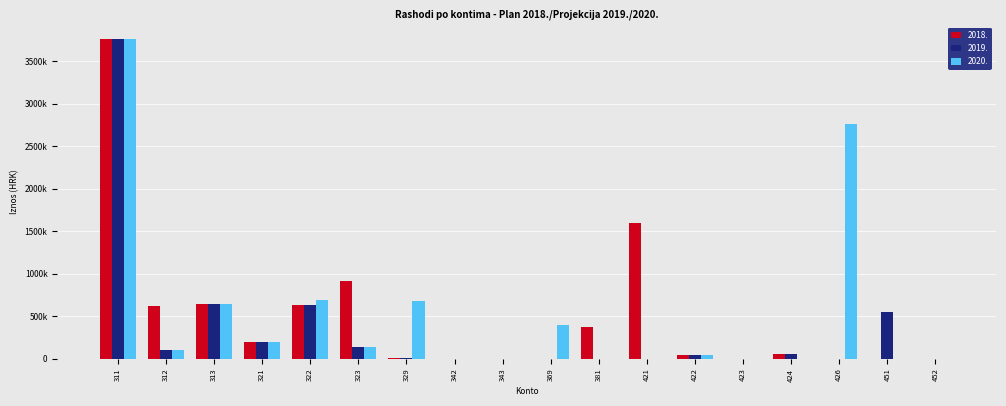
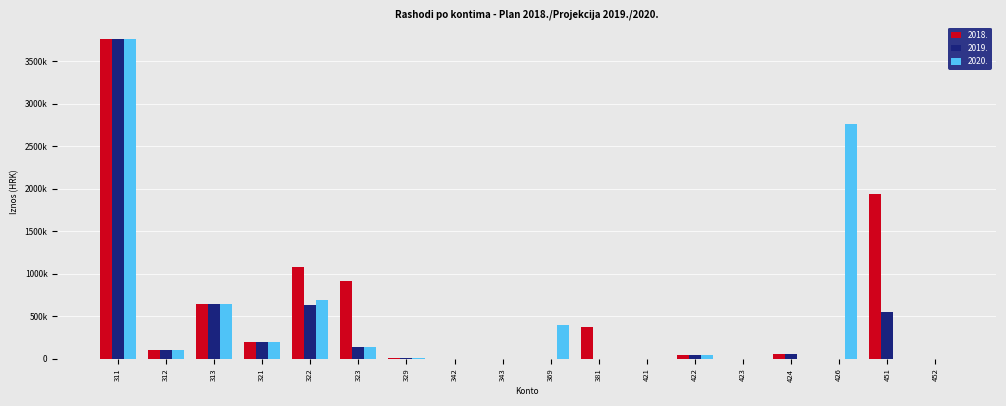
2018., 312: 600000 -> 100000
2018., 322: 600000 -> 1100000
2020., 329: 700000 -> 0
2018., 421: 1600000 -> 0
2018., 451: 0 -> 1900000
